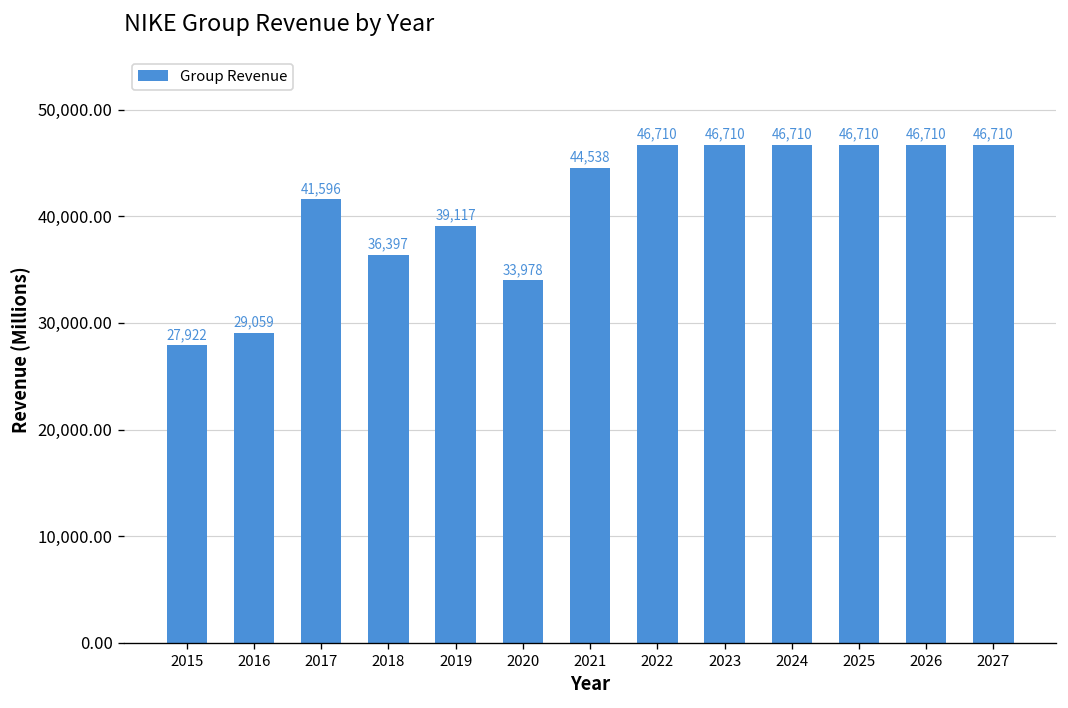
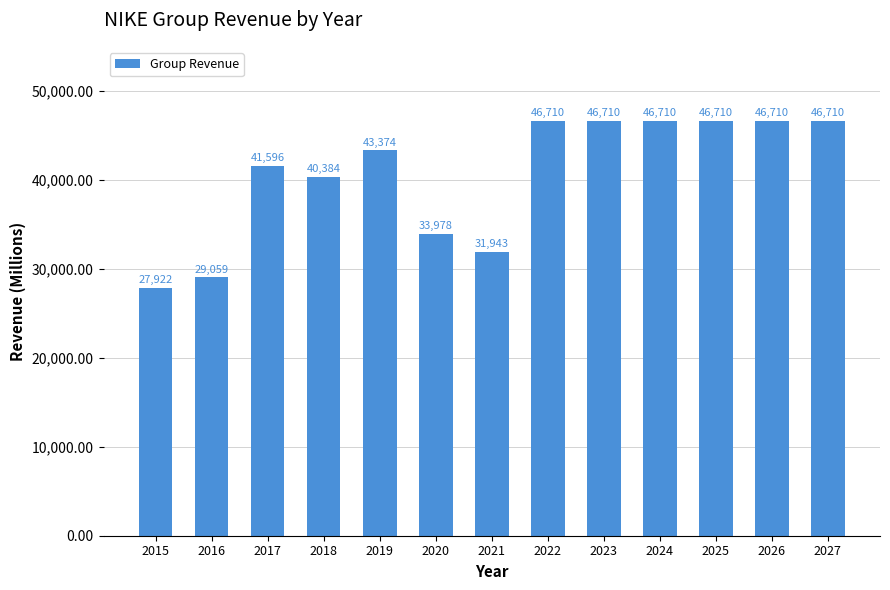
2018: 36,397 -> 40,384
2019: 39,117 -> 43,374
2021: 44,538 -> 31,943
